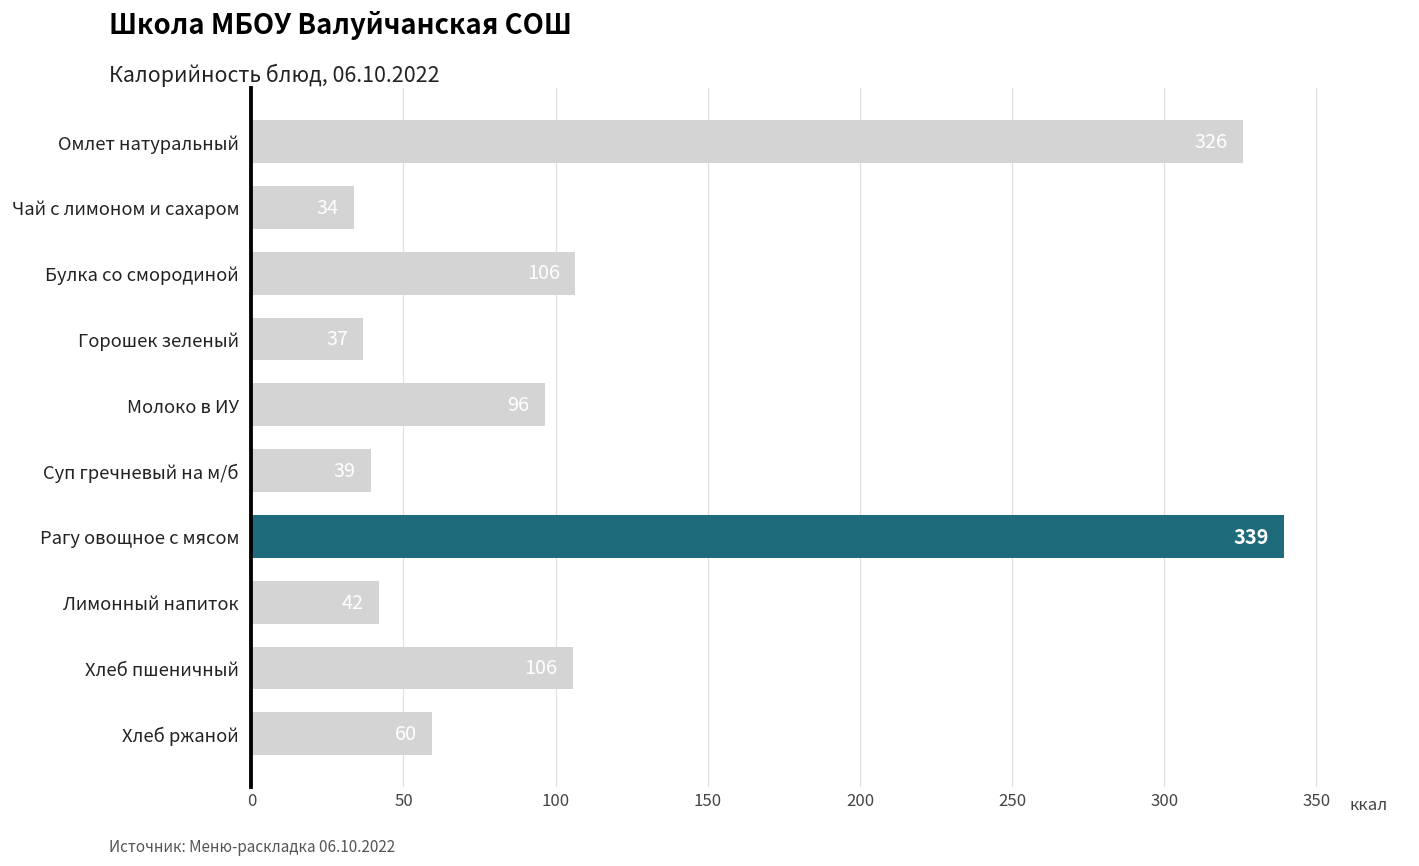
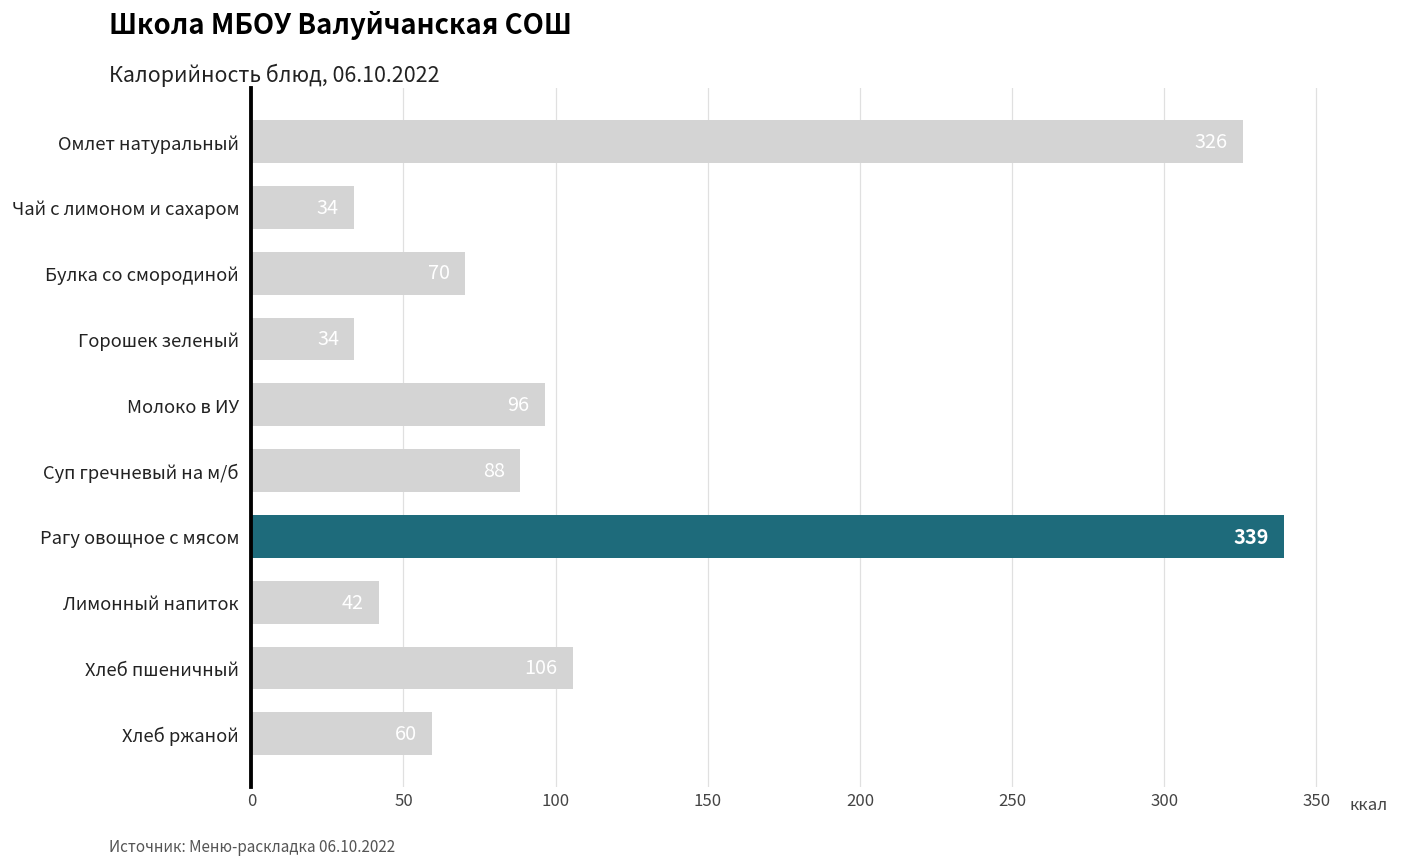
Булка со смородиной: 106 -> 70
Горошек зеленый: 37 -> 34
Суп гречневый на м/б: 39 -> 88
